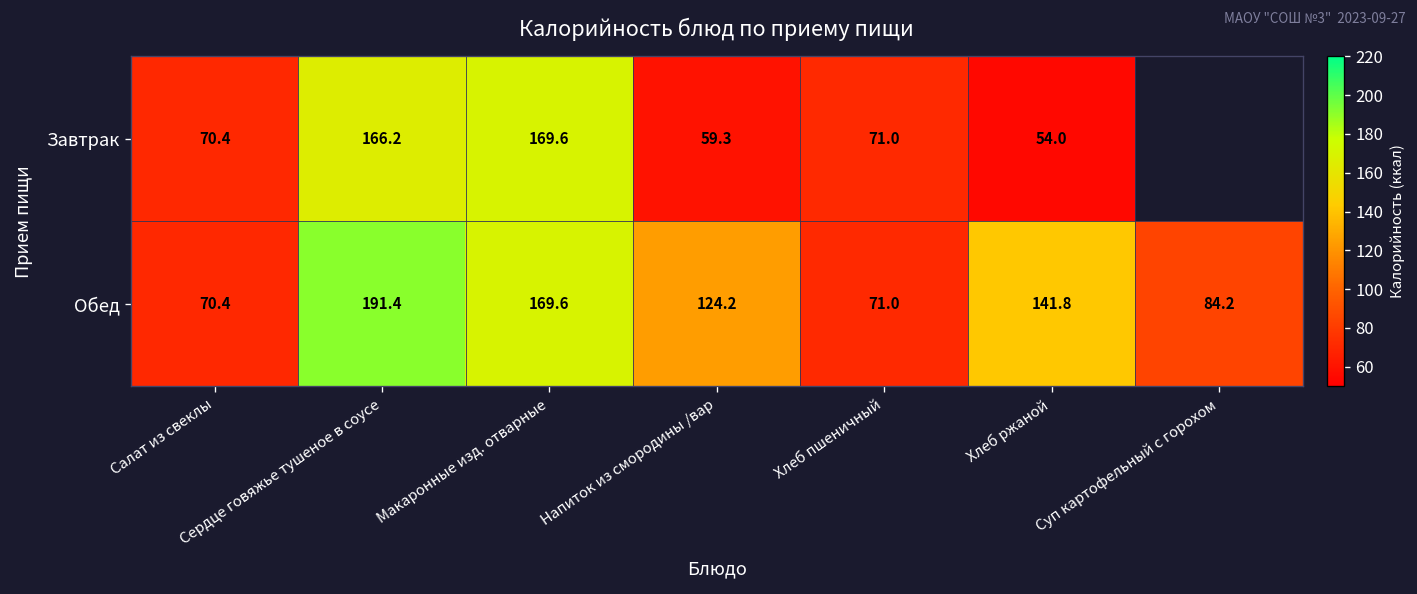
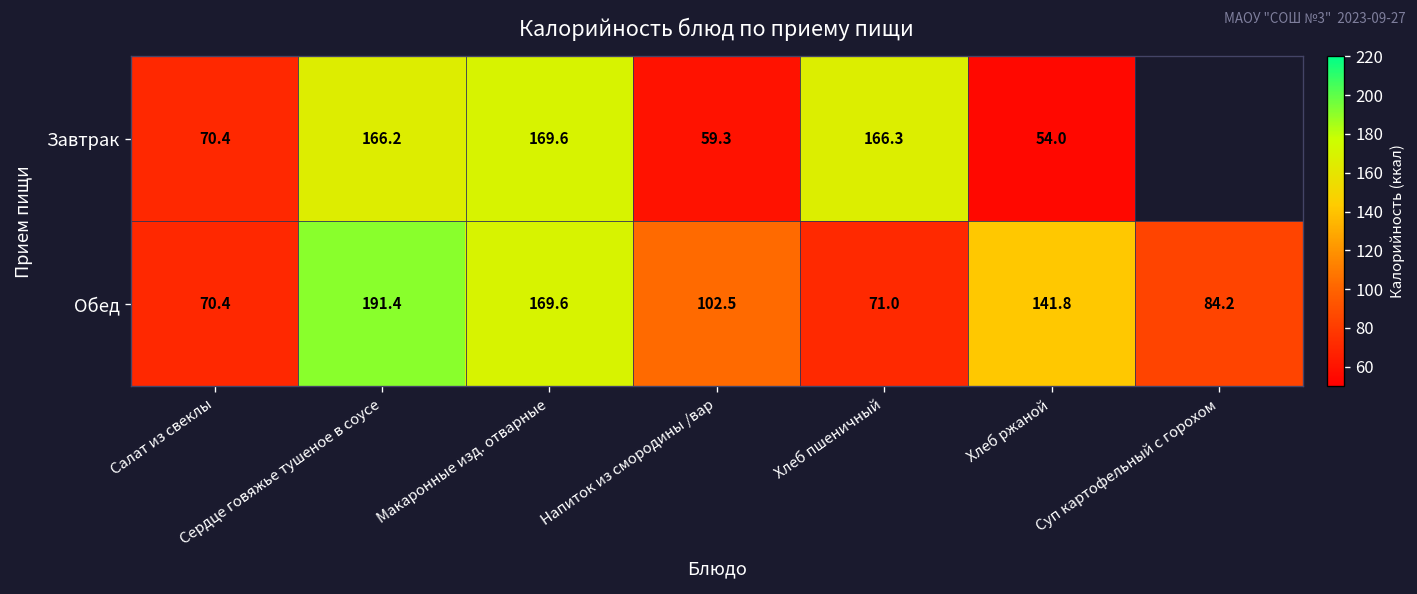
Завтрак, Хлеб пшеничный: 71.0 -> 166.3
Обед, Напиток из смородины /вар: 124.2 -> 102.5
